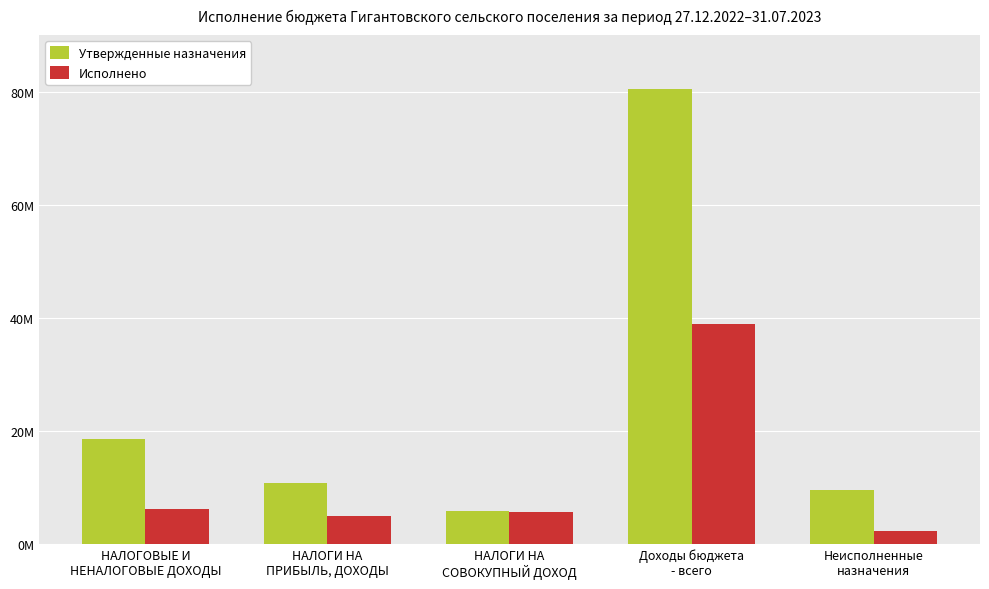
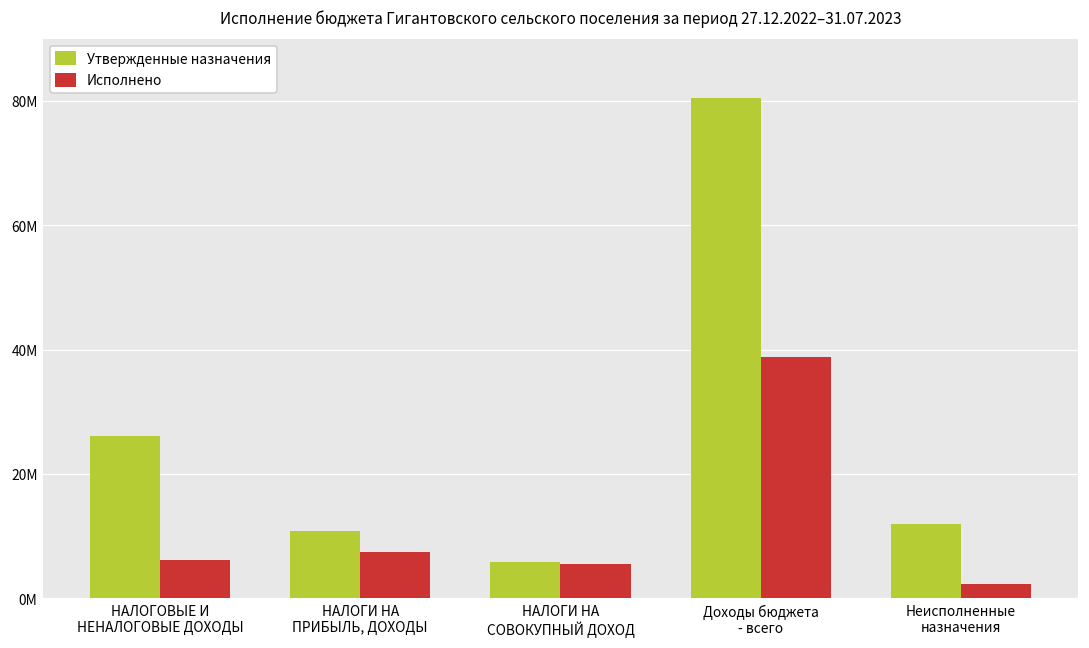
Утвержденные назначения, НАЛОГОВЫЕ И НЕНАЛОГОВЫЕ ДОХОДЫ: 18000000 -> 26000000
Исполнено, НАЛОГИ НА ПРИБЫЛЬ, ДОХОДЫ: 5000000 -> 7000000
Утвержденные назначения, Неисполненные назначения: 10000000 -> 12000000
